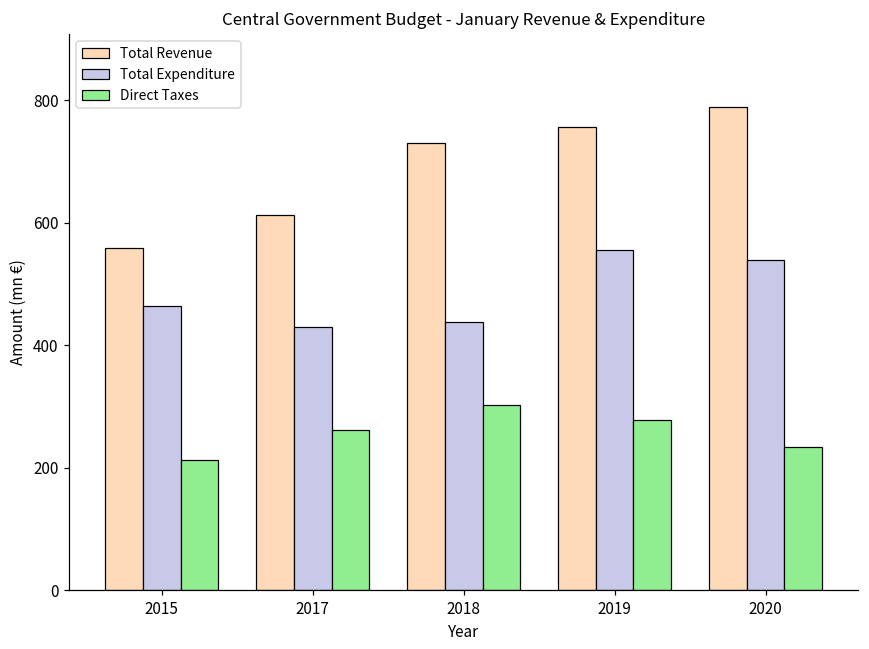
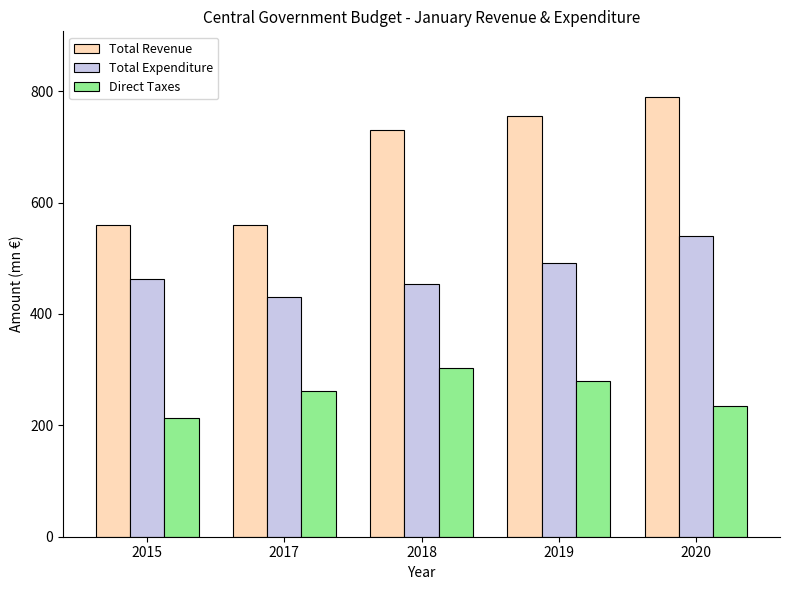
Total Revenue, 2017: 610 -> 560
Total Expenditure, 2018: 440 -> 450
Total Expenditure, 2019: 560 -> 490
